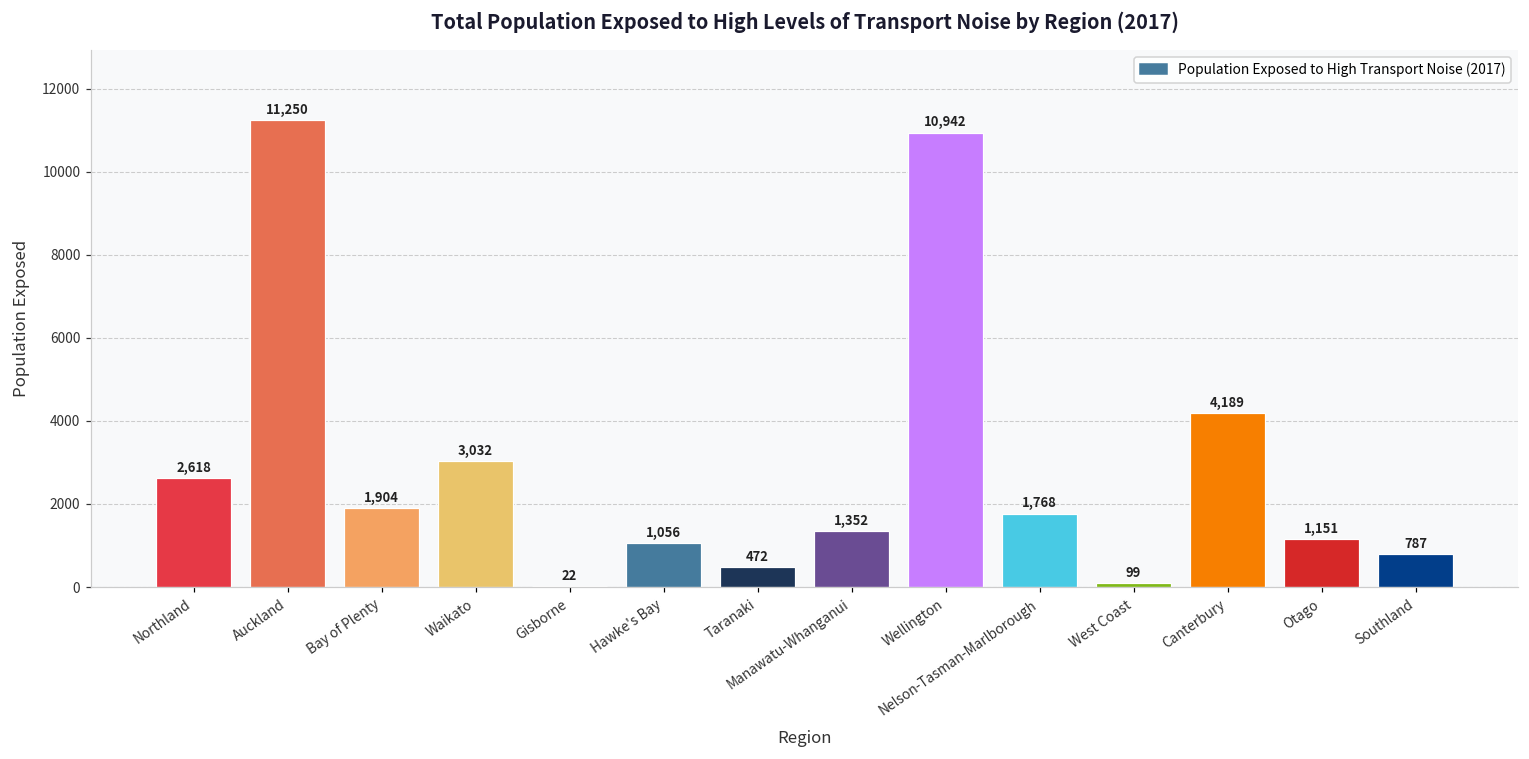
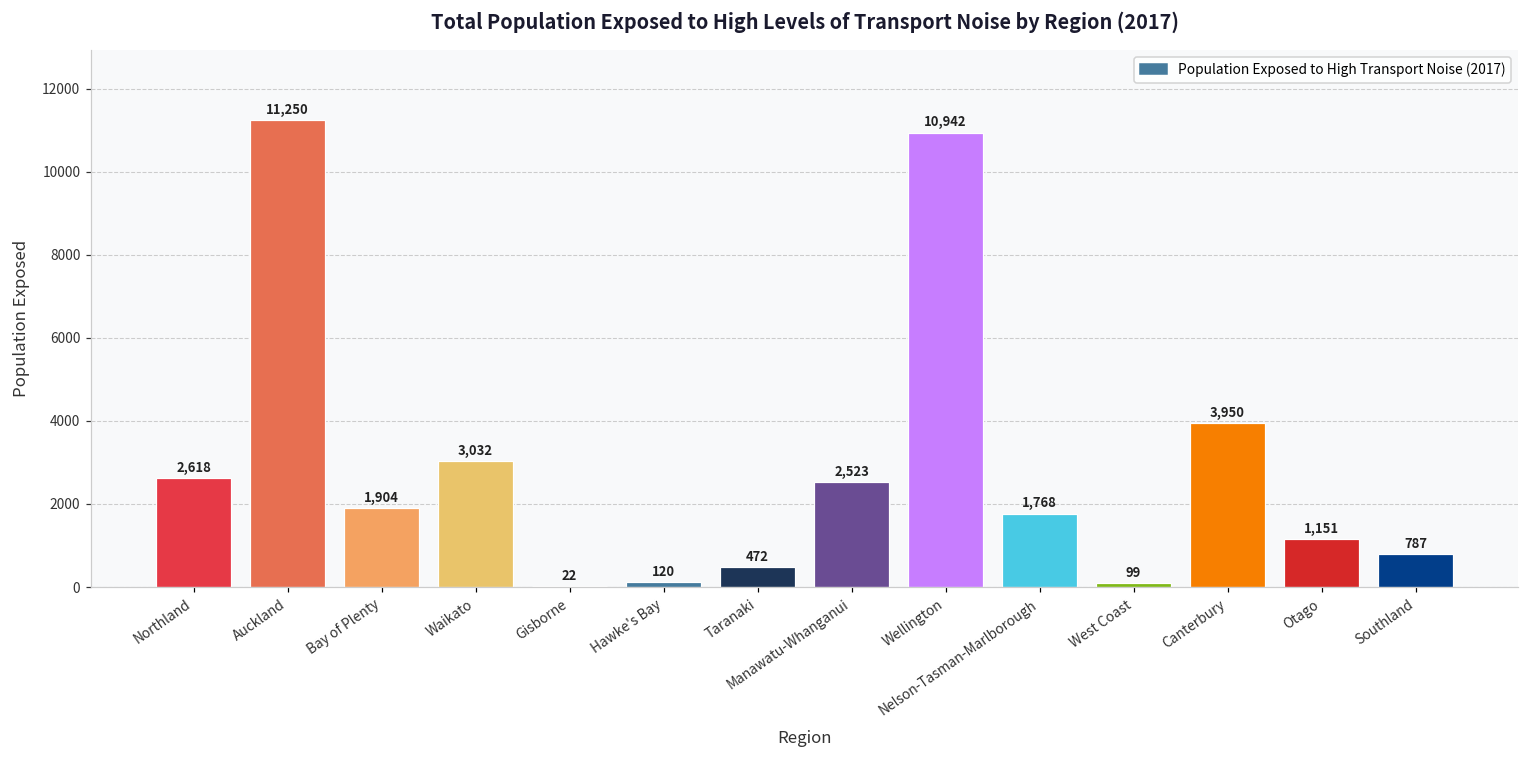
Hawke's Bay: 1,056 -> 120
Manawatu-Whanganui: 1,352 -> 2,523
Canterbury: 4,189 -> 3,950
